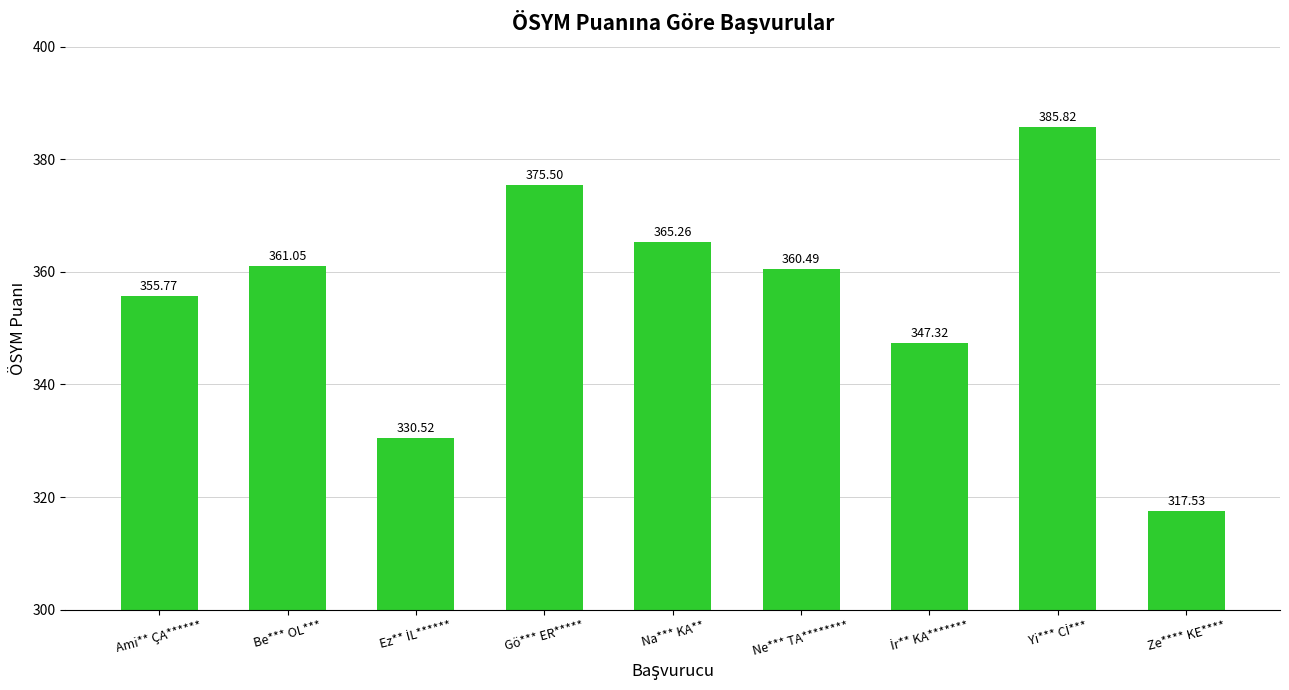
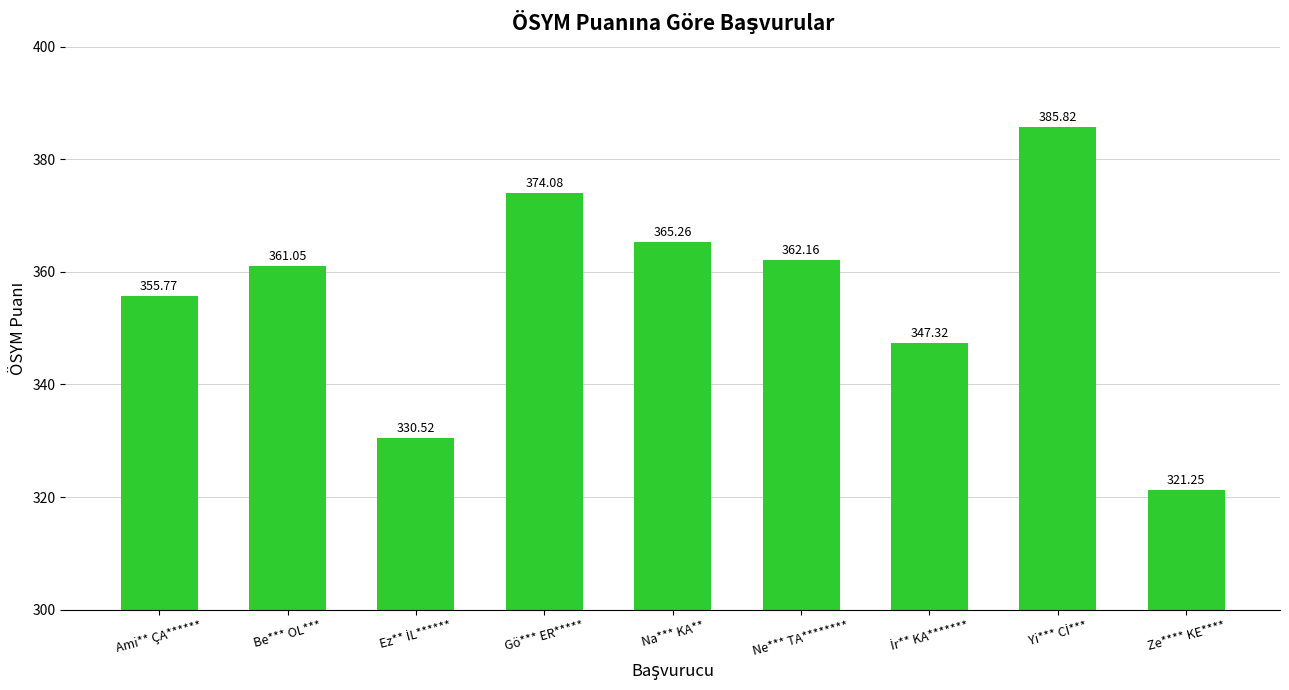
Gö*** ER*****: 375.50 -> 374.08
Ne*** TA********: 360.49 -> 362.16
Ze**** KE****: 317.53 -> 321.25
